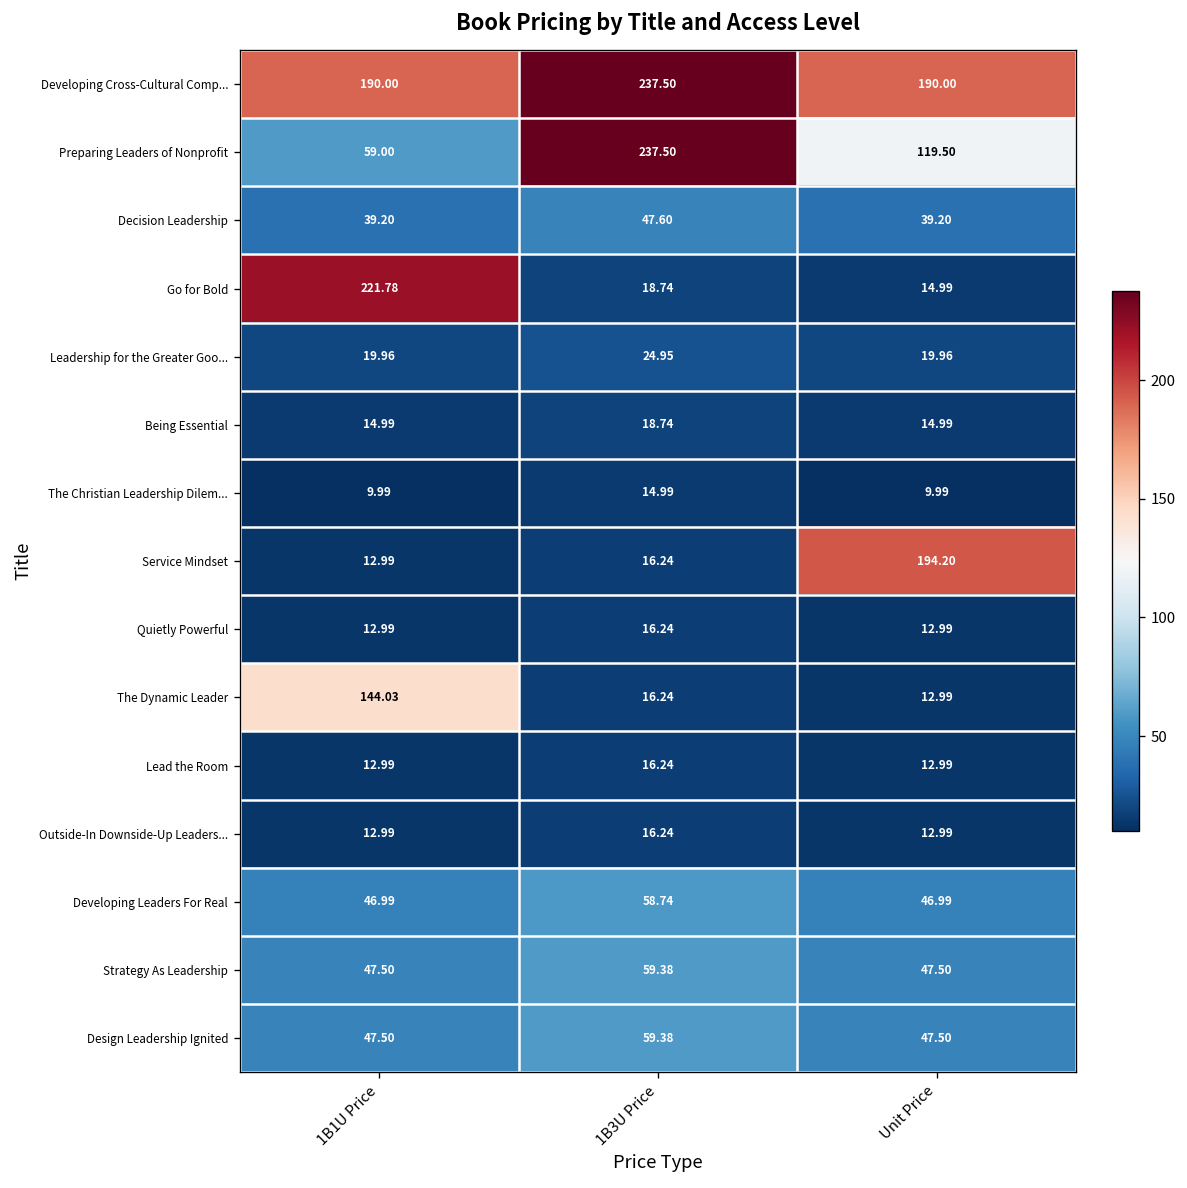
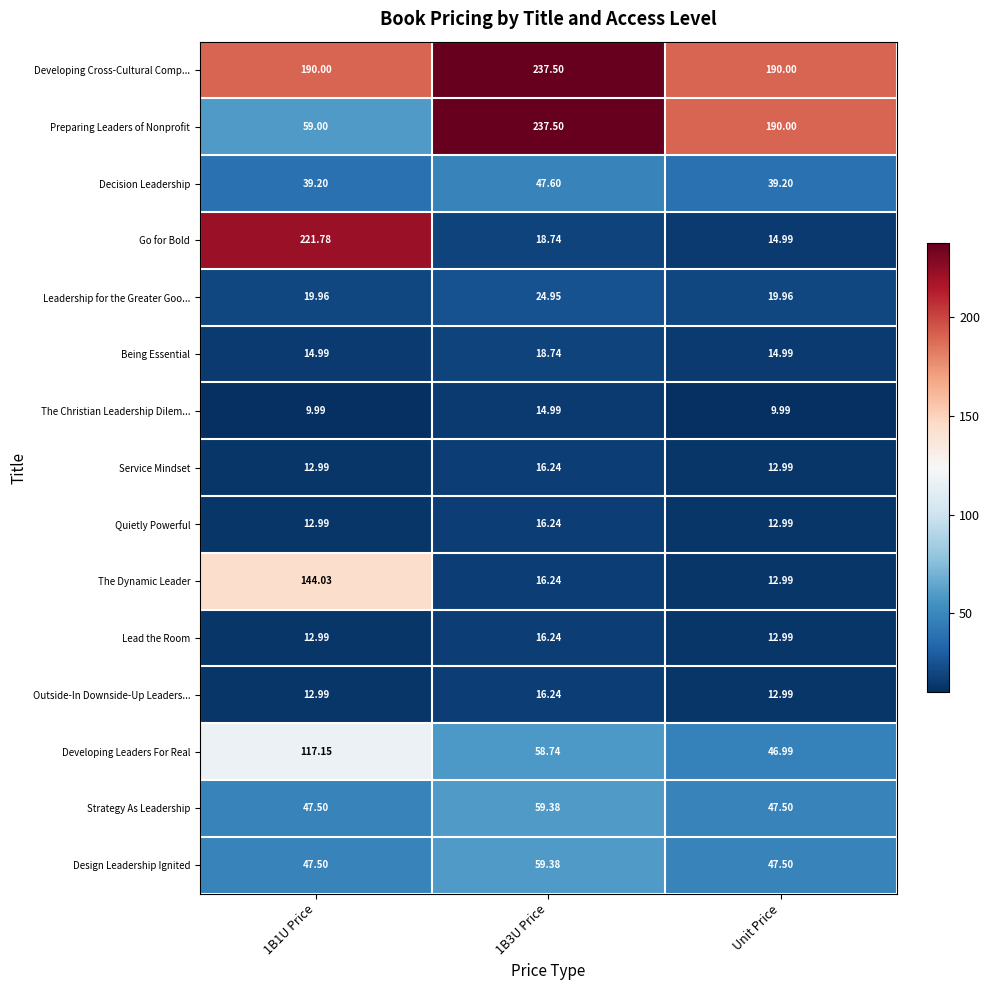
Preparing Leaders of Nonprofit, Unit Price: 119.50 -> 190.00
Service Mindset, Unit Price: 194.20 -> 12.99
Developing Leaders For Real, 1B1U Price: 46.99 -> 117.15
